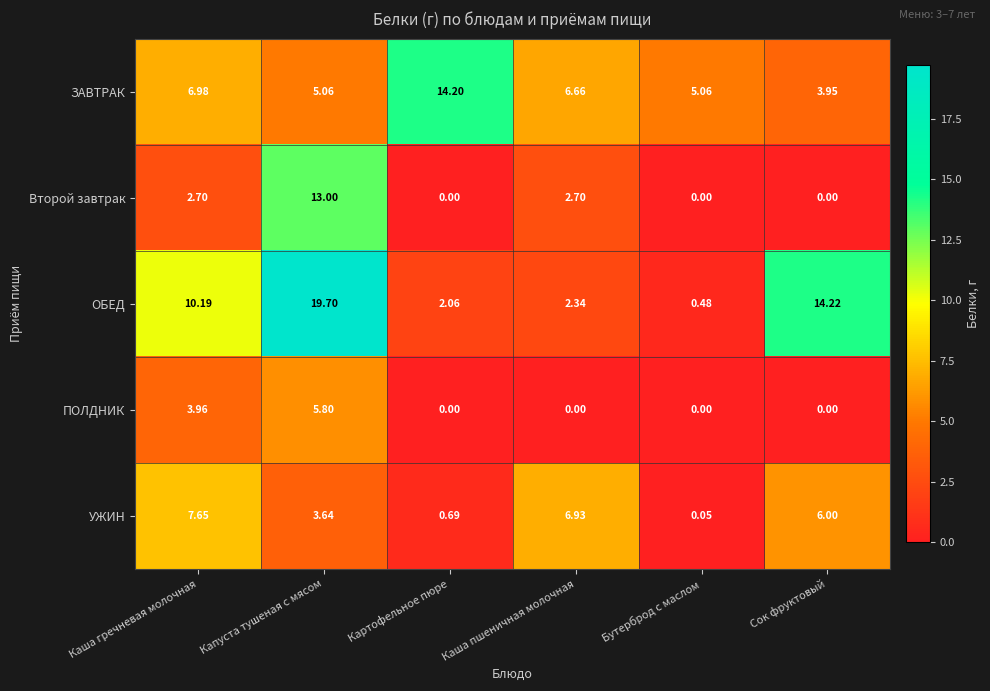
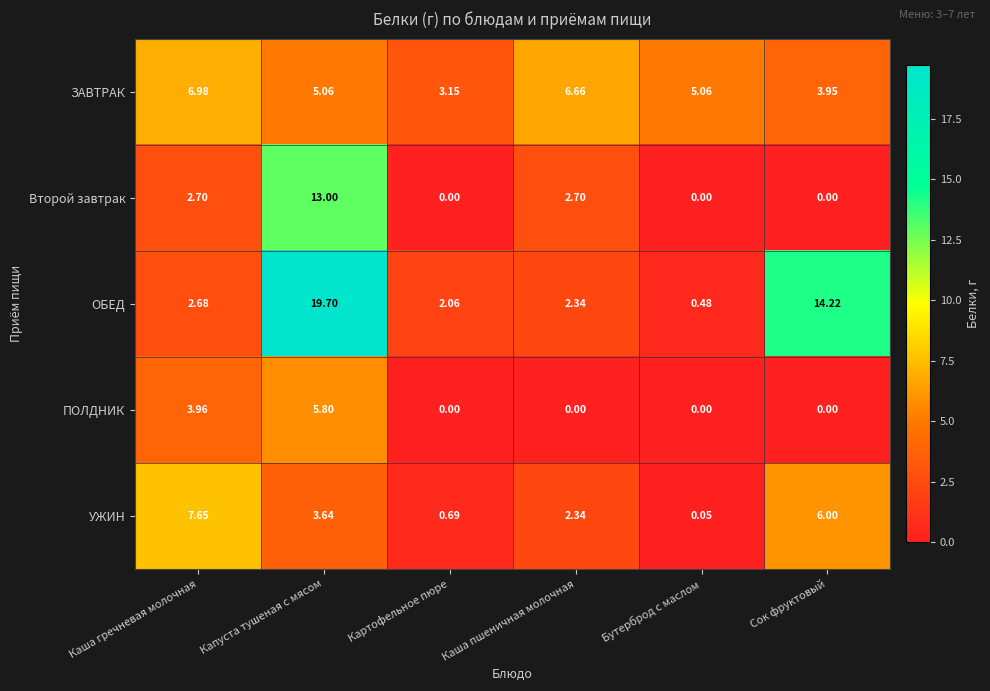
ЗАВТРАК, Картофельное пюре: 14.20 -> 3.15
ОБЕД, Каша гречневая молочная: 10.19 -> 2.68
УЖИН, Каша пшеничная молочная: 6.93 -> 2.34
